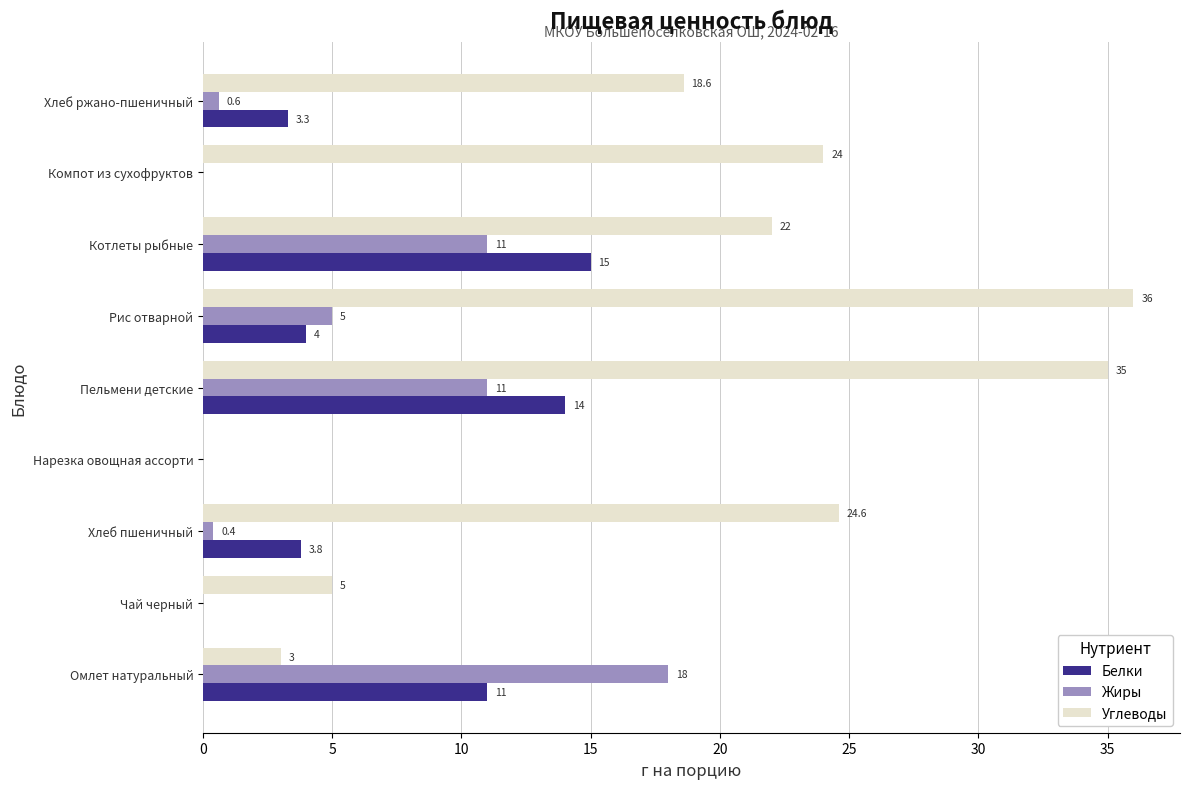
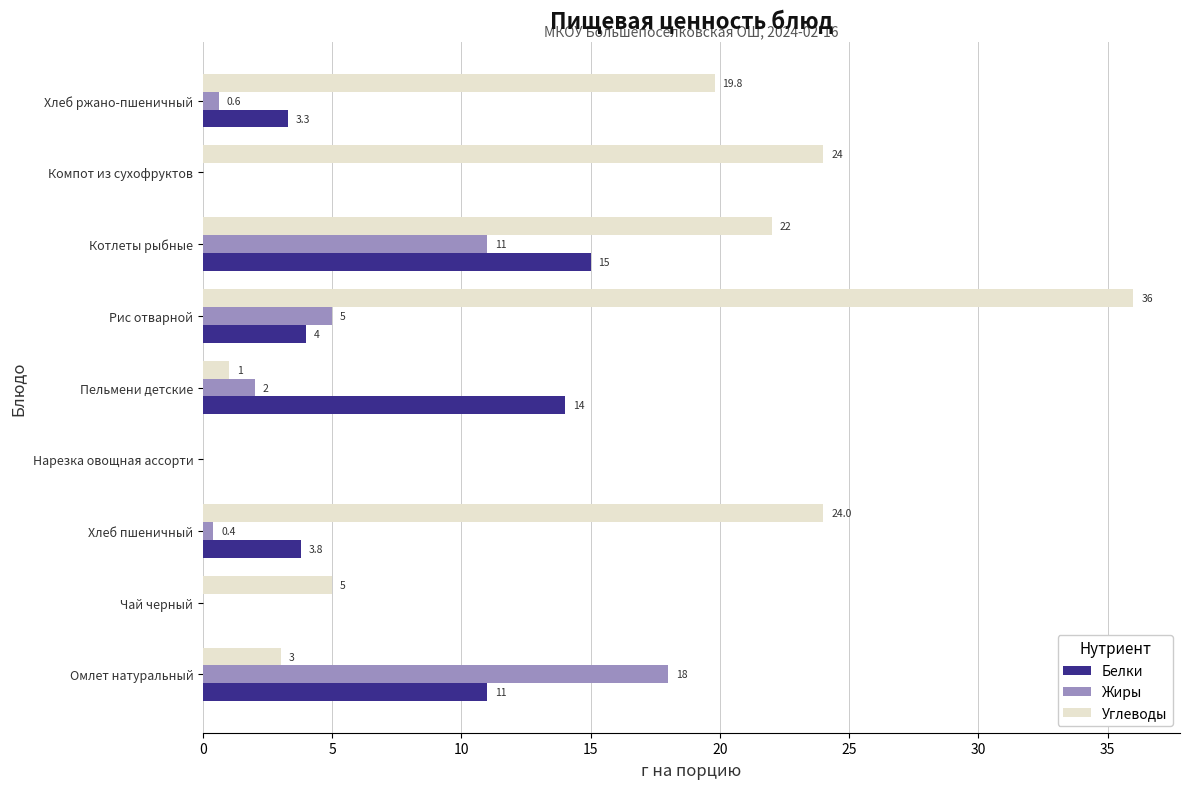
Углеводы, Хлеб ржано-пшеничный: 18.6 -> 19.8
Углеводы, Пельмени детские: 35 -> 1
Жиры, Пельмени детские: 11 -> 2
Углеводы, Хлеб пшеничный: 24.6 -> 24.0
